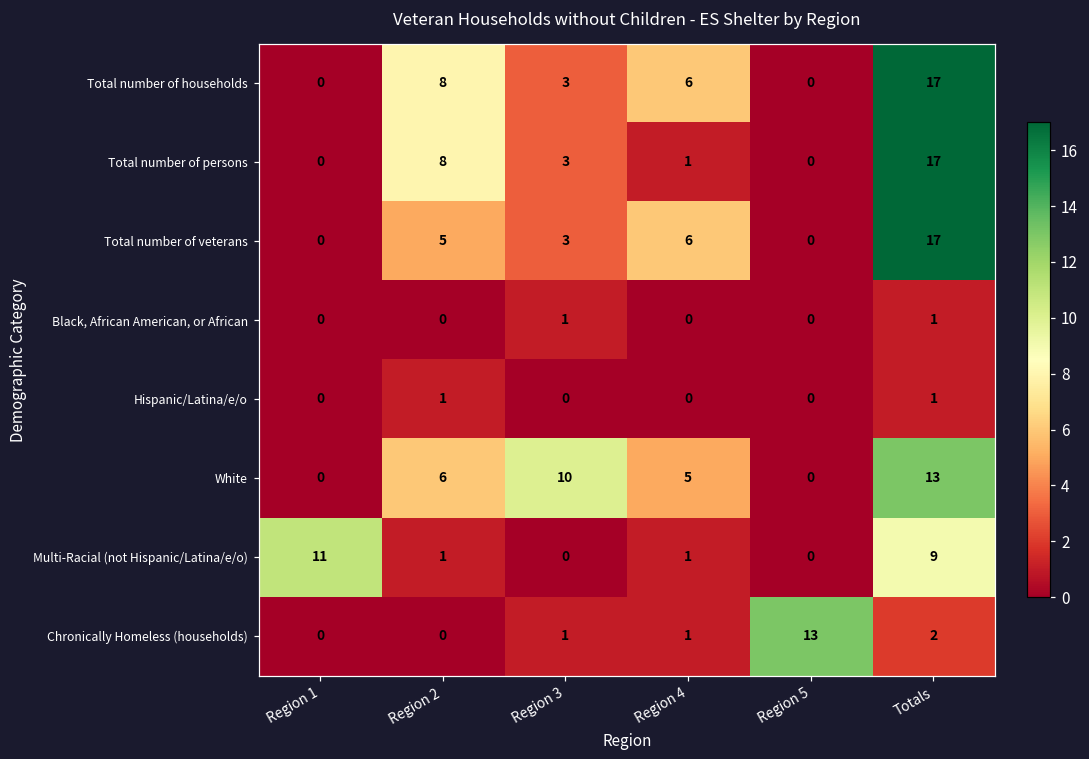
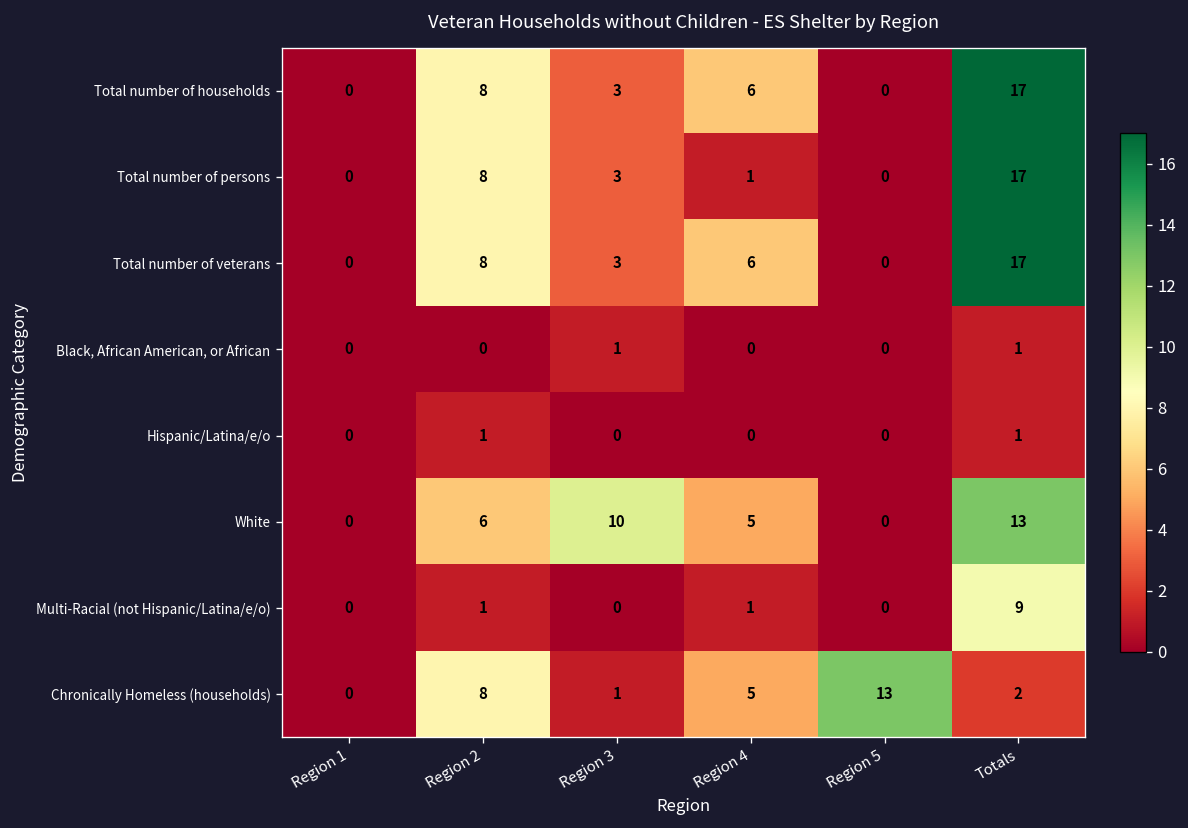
Total number of veterans, Region 2: 5 -> 8
Multi-Racial (not Hispanic/Latina/e/o), Region 1: 11 -> 0
Chronically Homeless (households), Region 2: 0 -> 8
Chronically Homeless (households), Region 4: 1 -> 5
